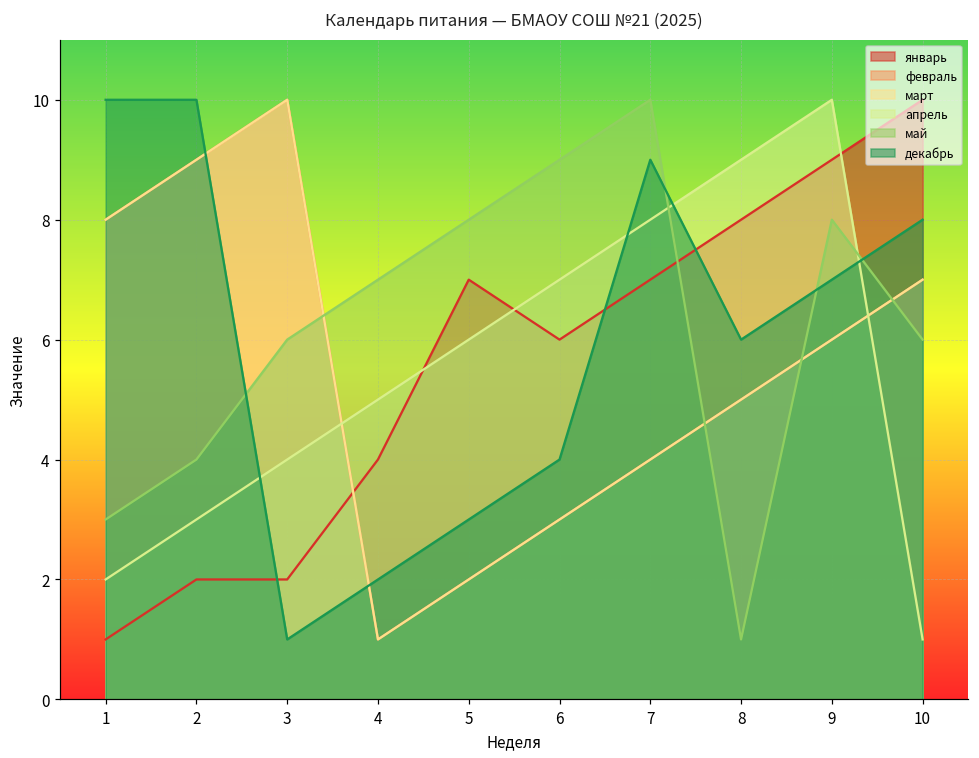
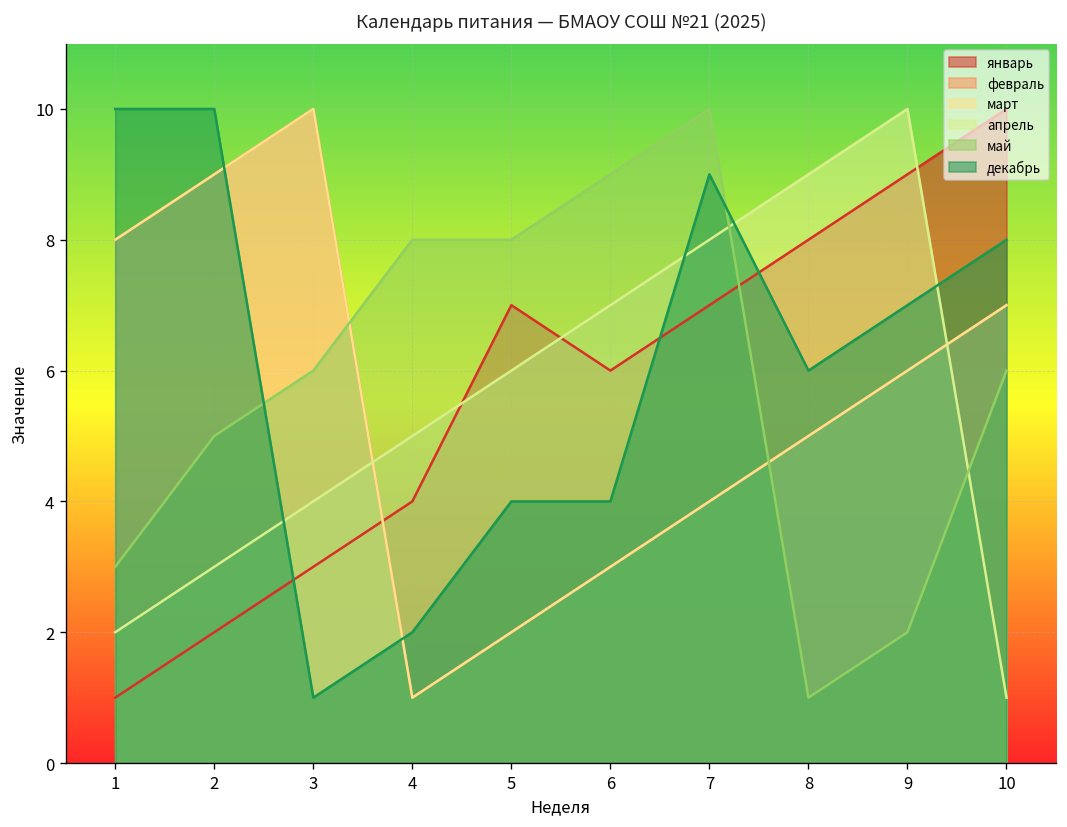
май, 2: 4 -> 5
январь, 3: 2 -> 3
май, 4: 7 -> 8
декабрь, 5: 3 -> 4
май, 9: 8 -> 2
